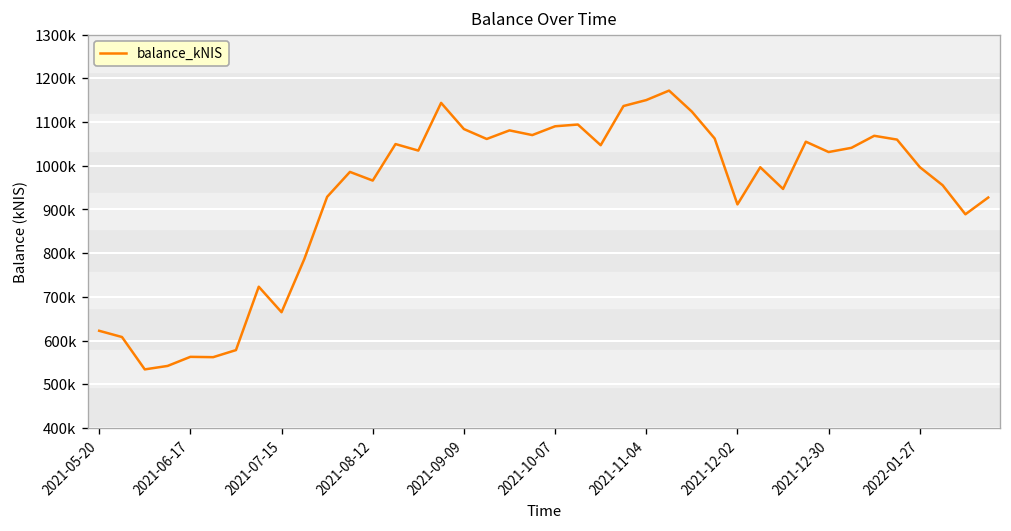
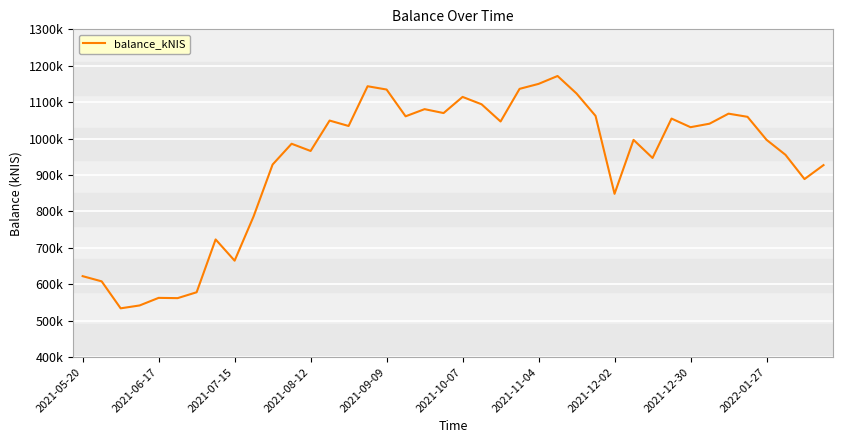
2021-09-09: 1080000 -> 1130000
2021-10-07: 1090000 -> 1110000
2021-12-02: 910000 -> 850000
